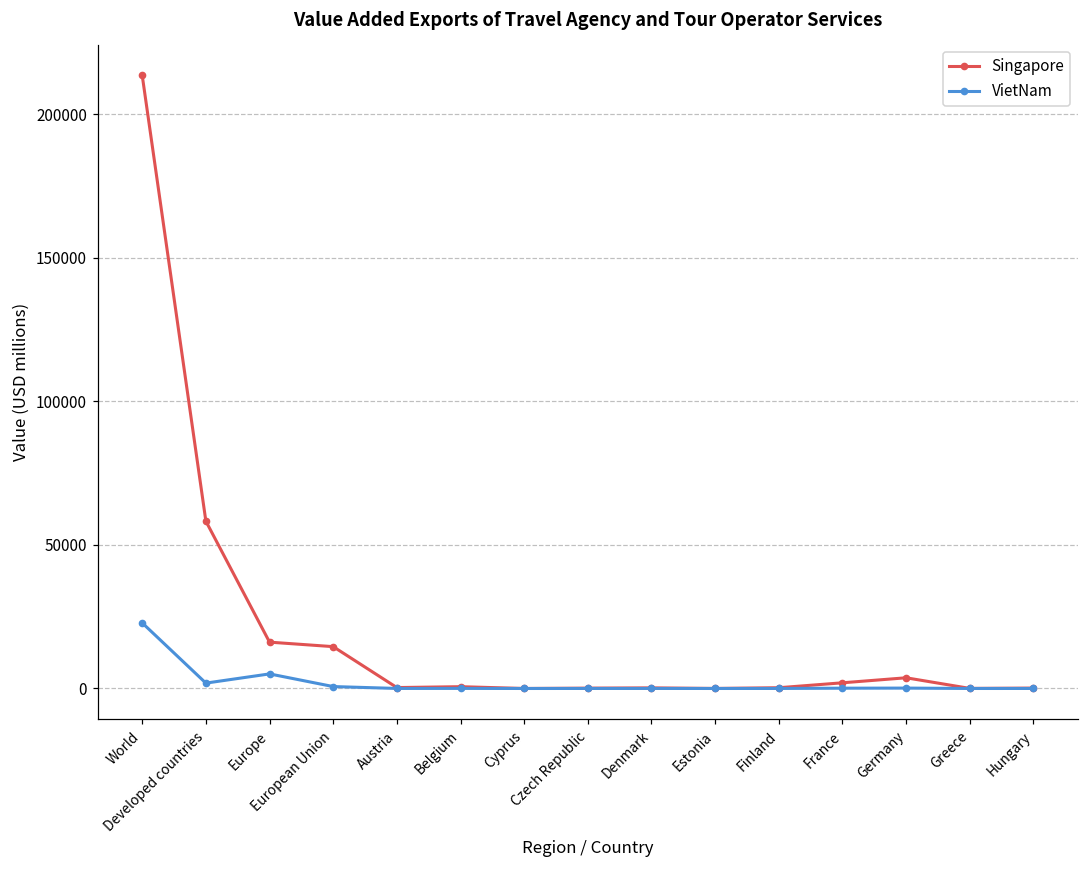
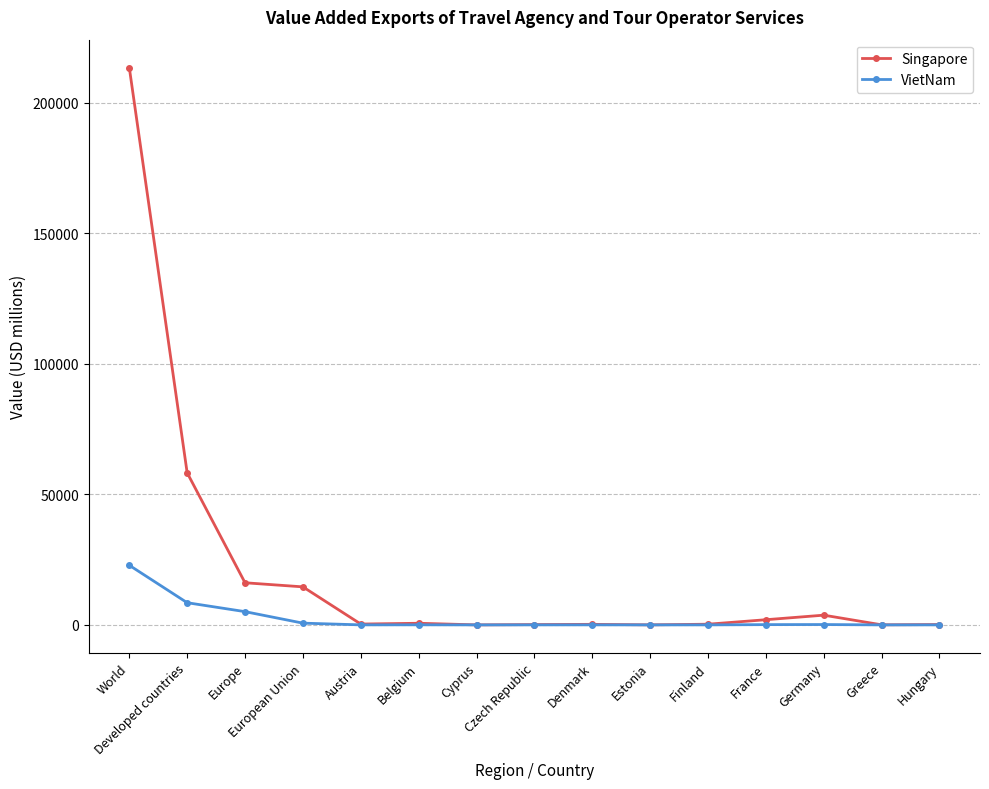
VietNam, Developed countries: 2000 -> 9000
